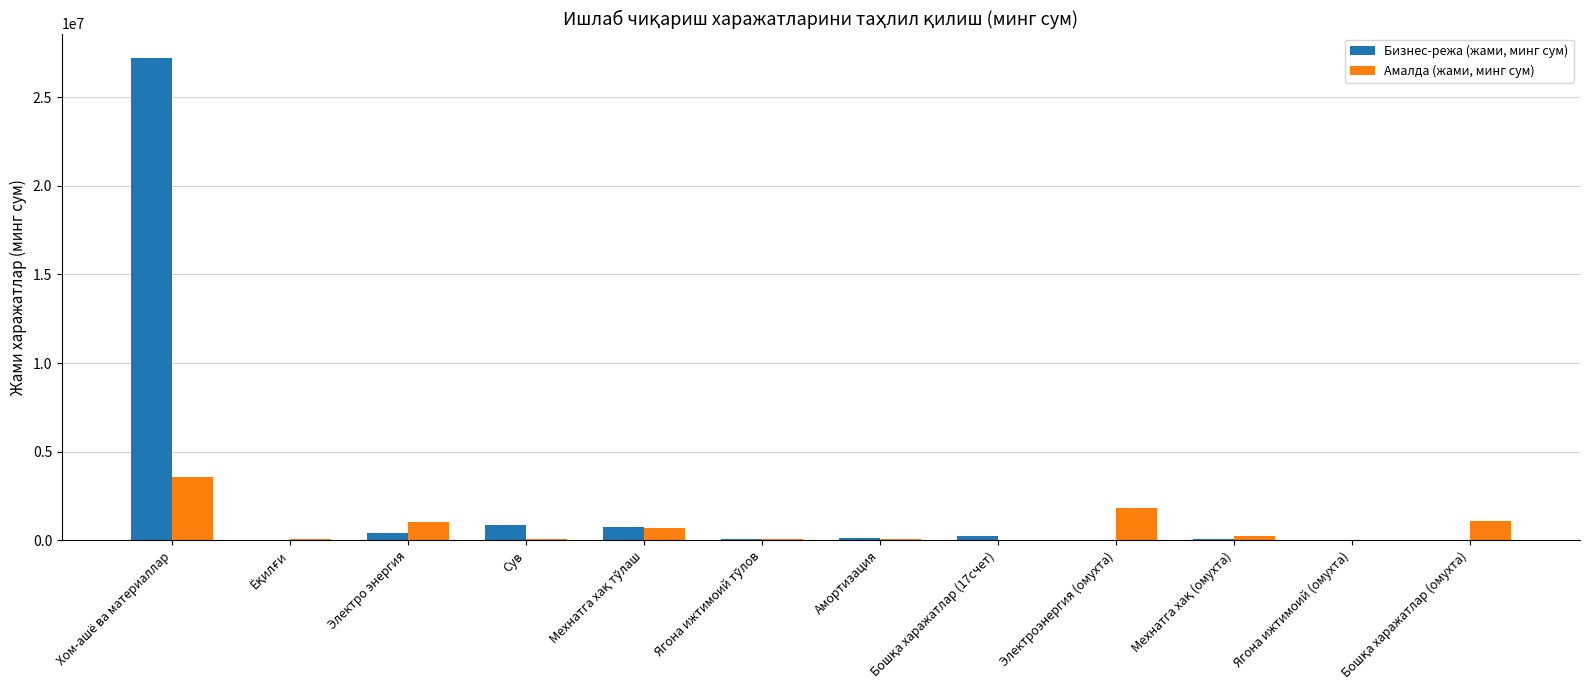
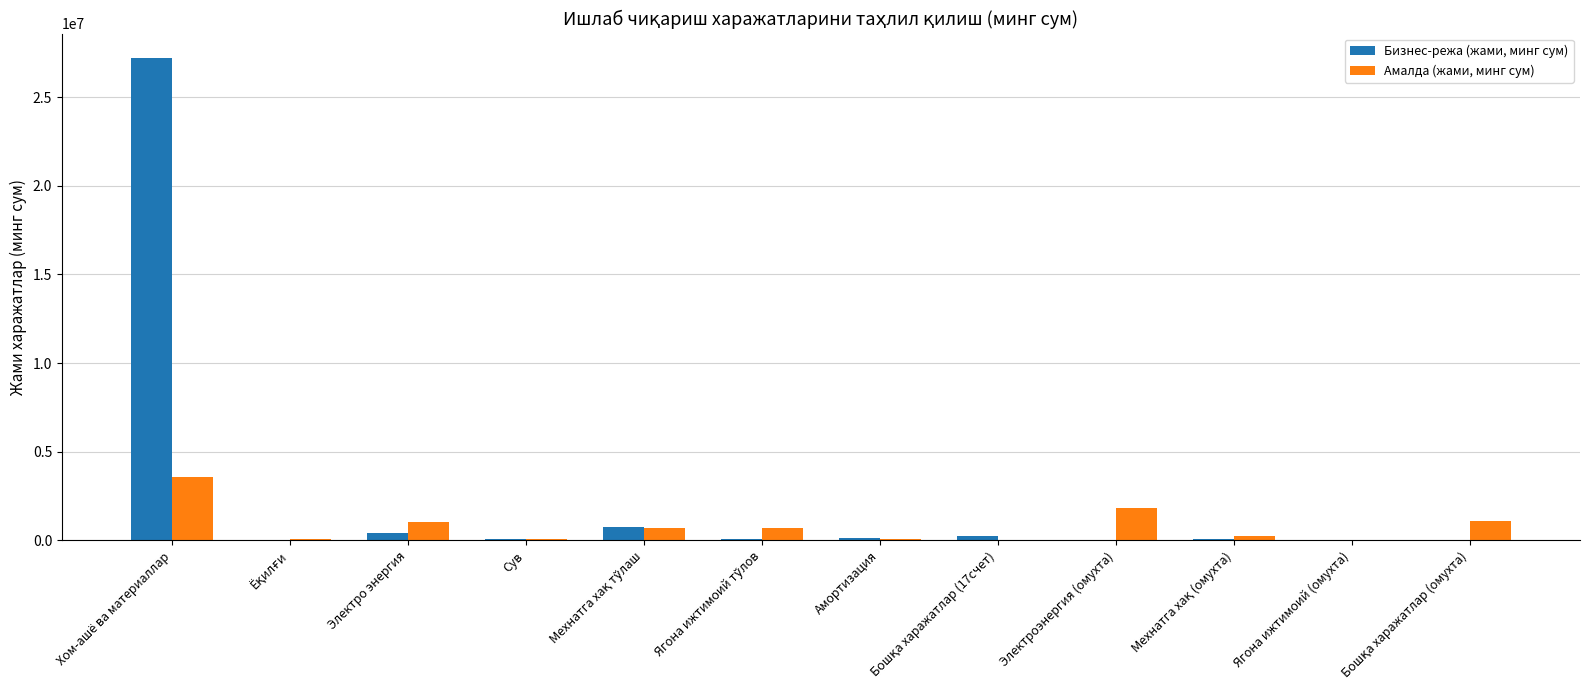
Бизнес-режа (жами, минг сум), Сув: 900000 -> 100000
Амалда (жами, минг сум), Ягона ижтимоий тўлов: 100000 -> 700000
